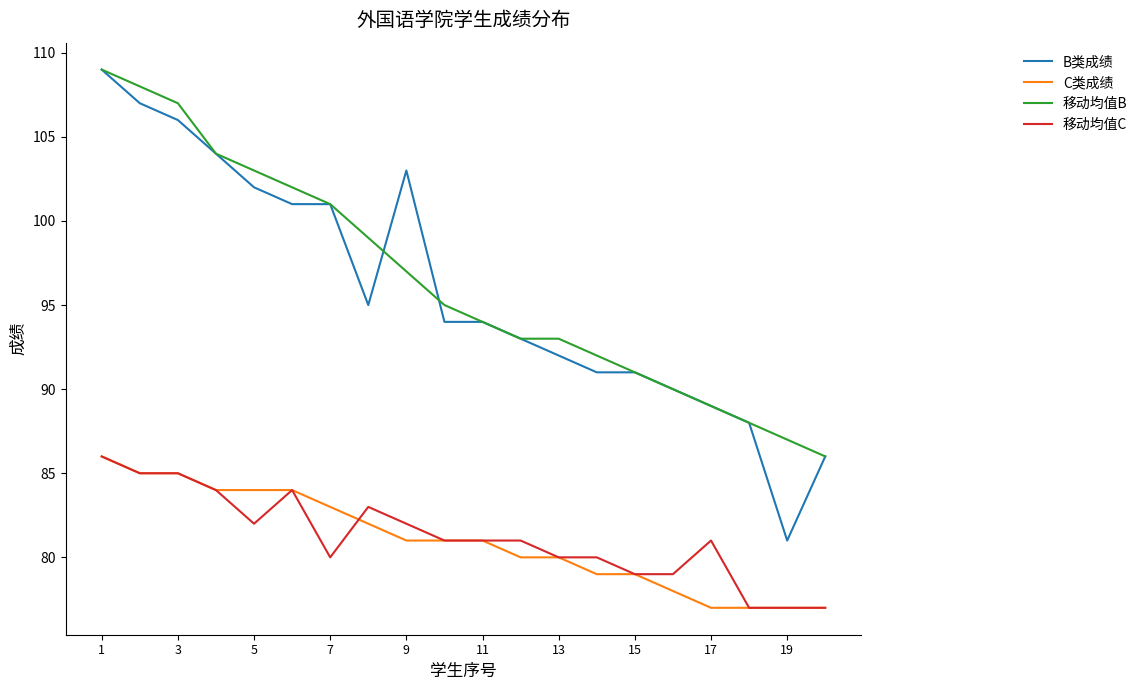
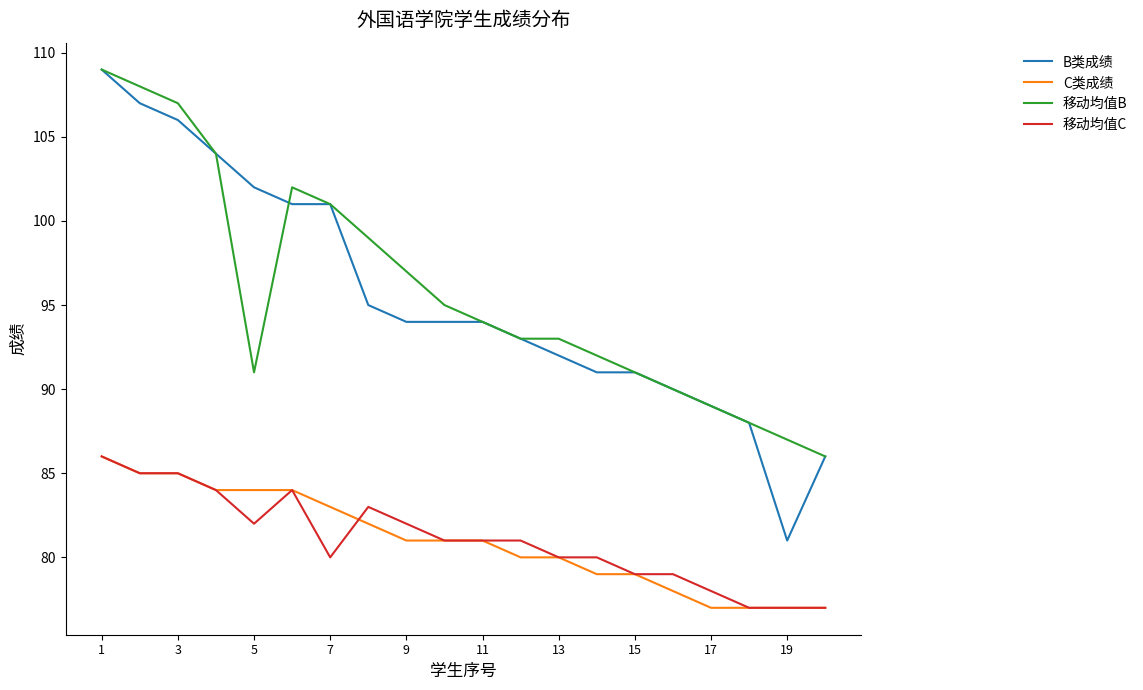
移动均值B, 5: 103 -> 91
B类成绩, 9: 103 -> 94
移动均值C, 17: 81 -> 78
